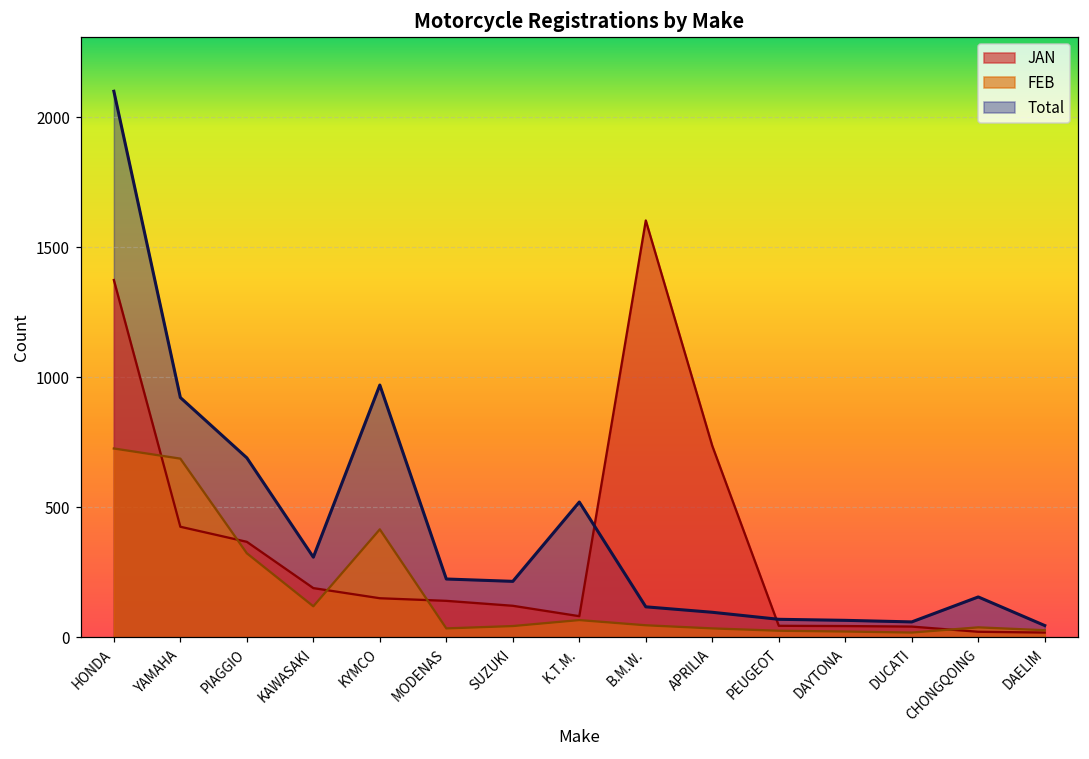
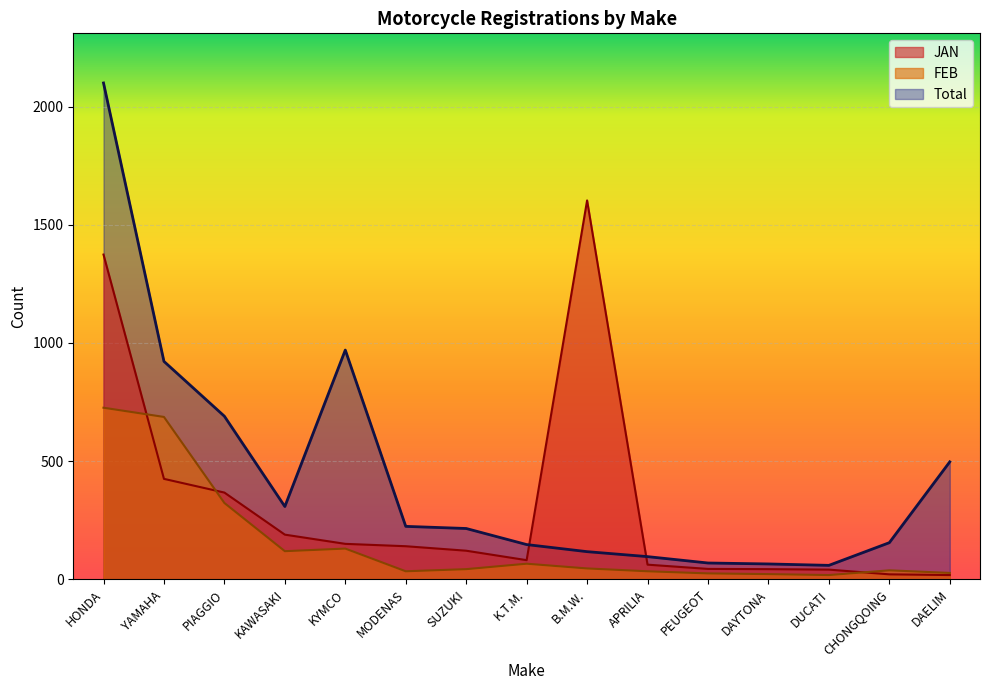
FEB, KYMCO: 420 -> 130
Total, K.T.M.: 520 -> 150
JAN, APRILIA: 740 -> 60
Total, DAELIM: 50 -> 500
